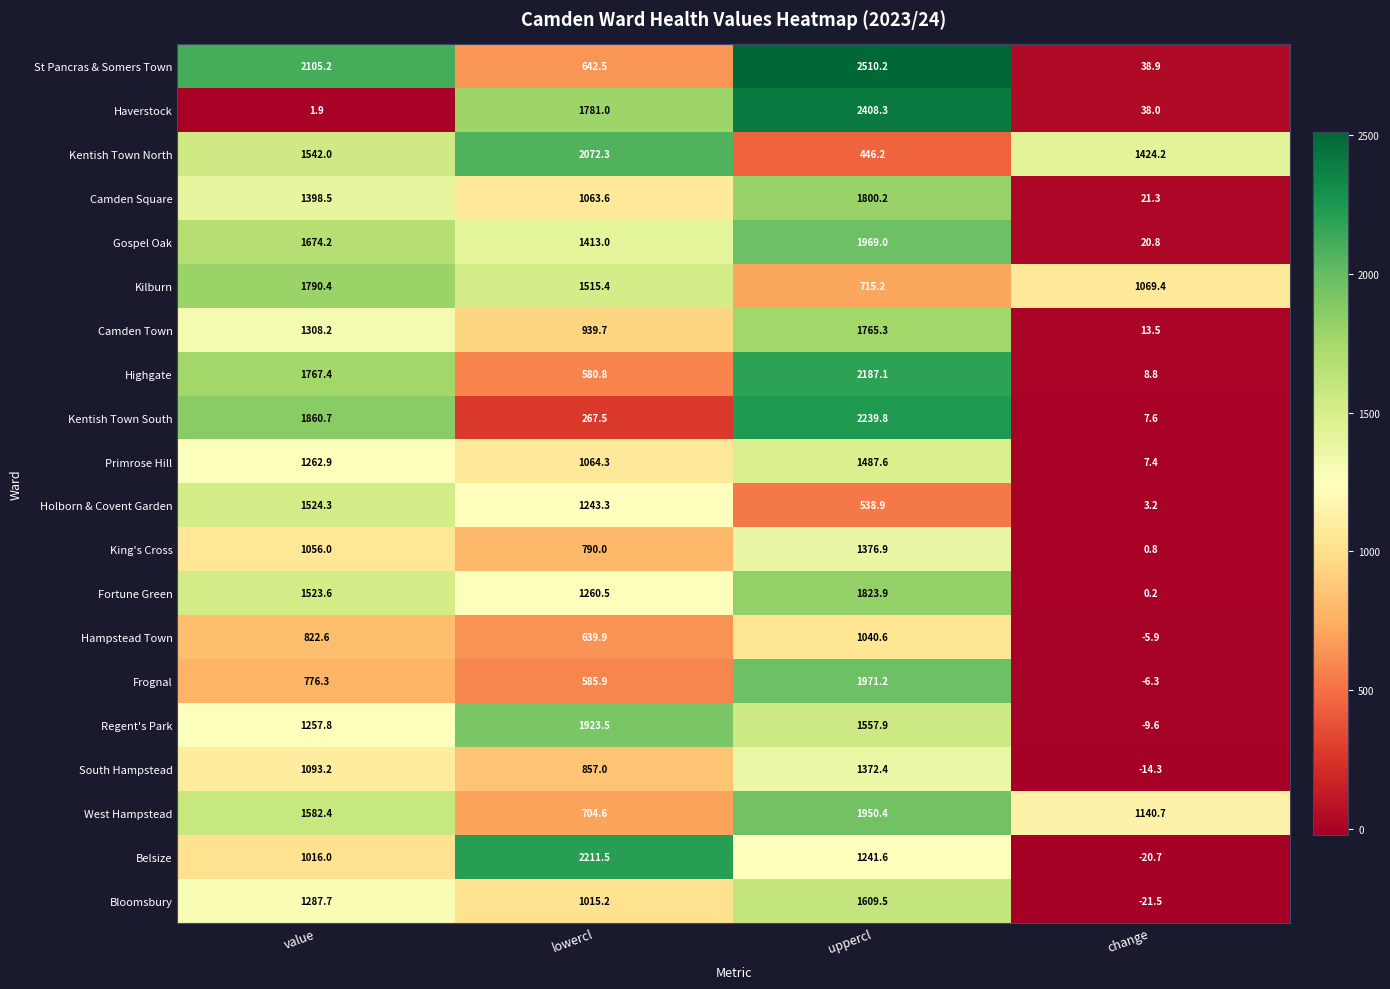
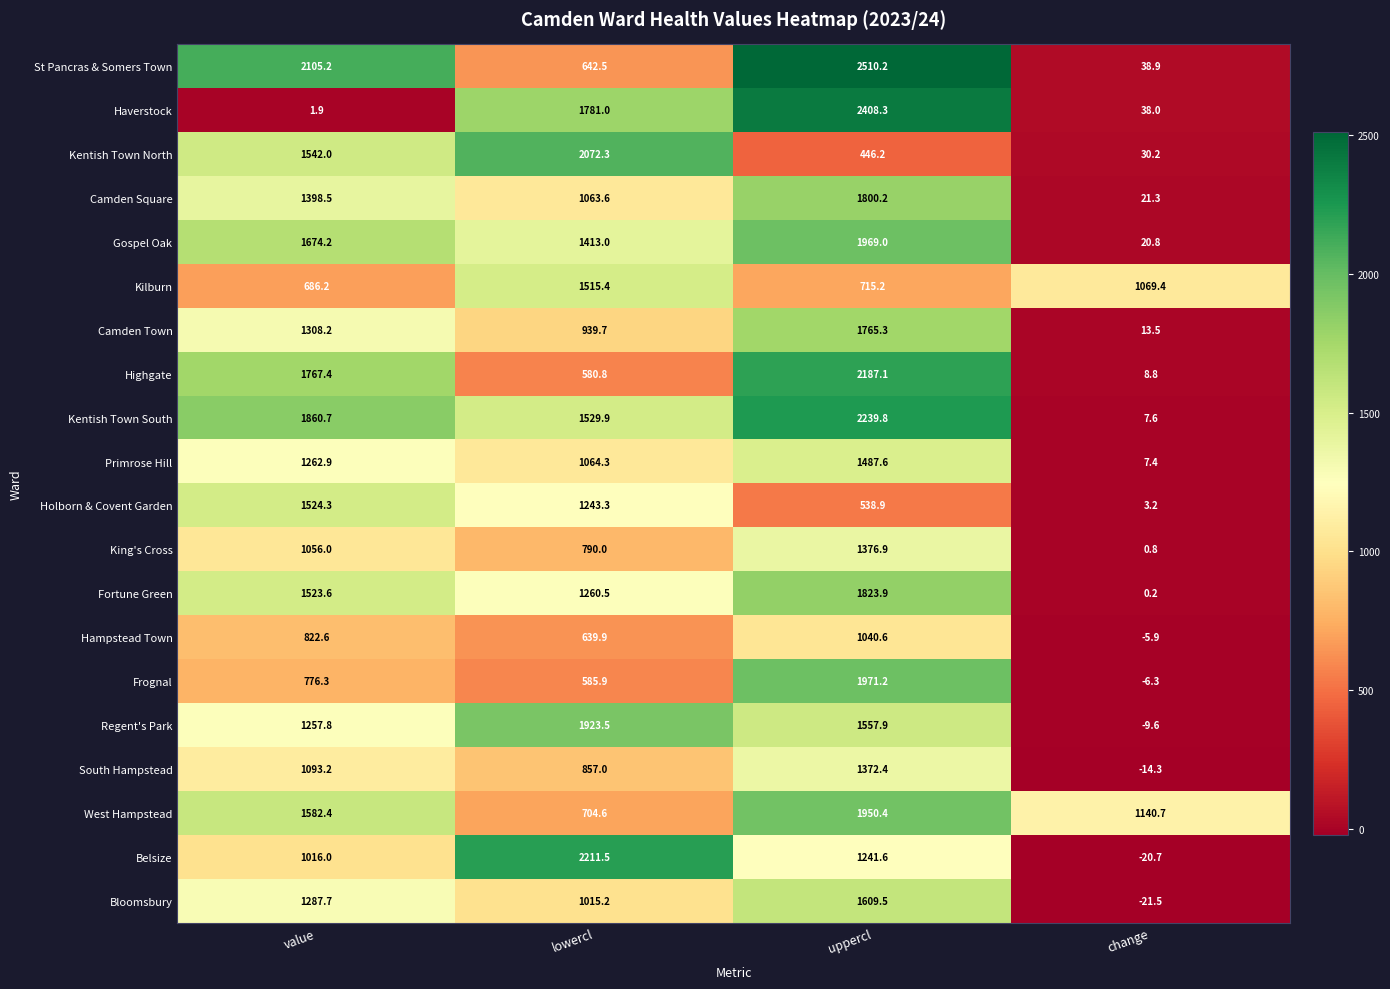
Kentish Town North, change: 1424.2 -> 30.2
Kilburn, value: 1790.4 -> 686.2
Kentish Town South, lowercl: 267.5 -> 1529.9
